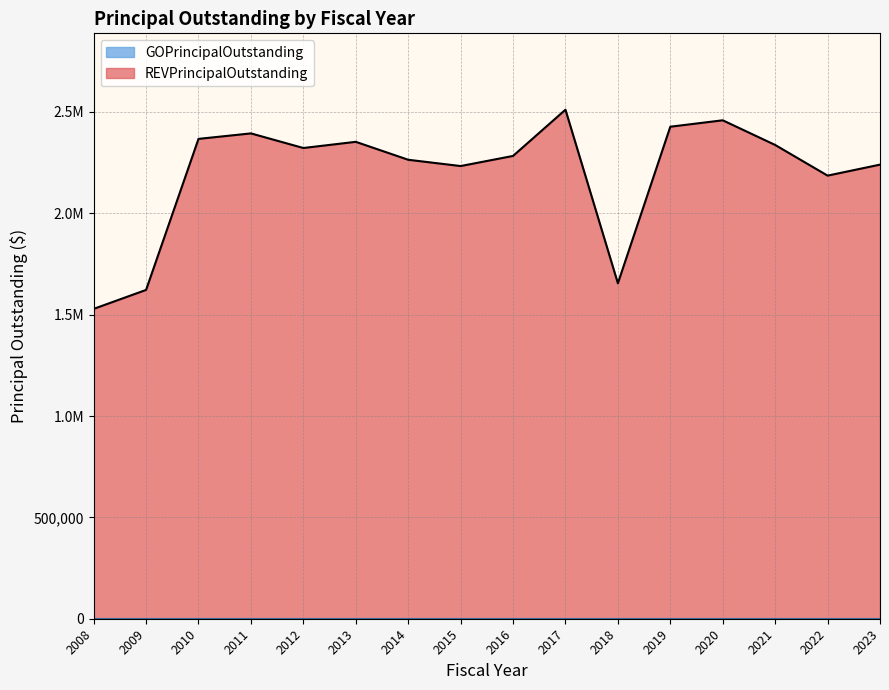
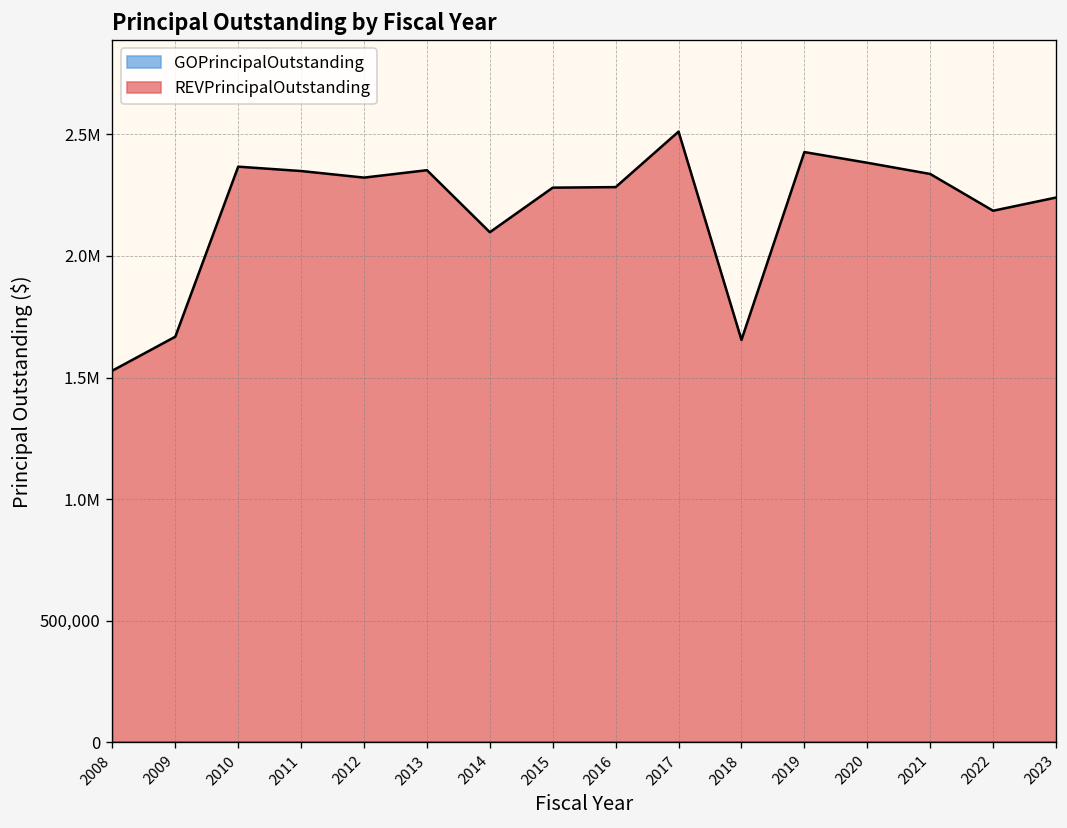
REVPrincipalOutstanding, 2009: 1,620,000 -> 1,670,000
REVPrincipalOutstanding, 2011: 2,390,000 -> 2,350,000
REVPrincipalOutstanding, 2014: 2,260,000 -> 2,100,000
REVPrincipalOutstanding, 2015: 2,230,000 -> 2,280,000
REVPrincipalOutstanding, 2020: 2,460,000 -> 2,380,000
